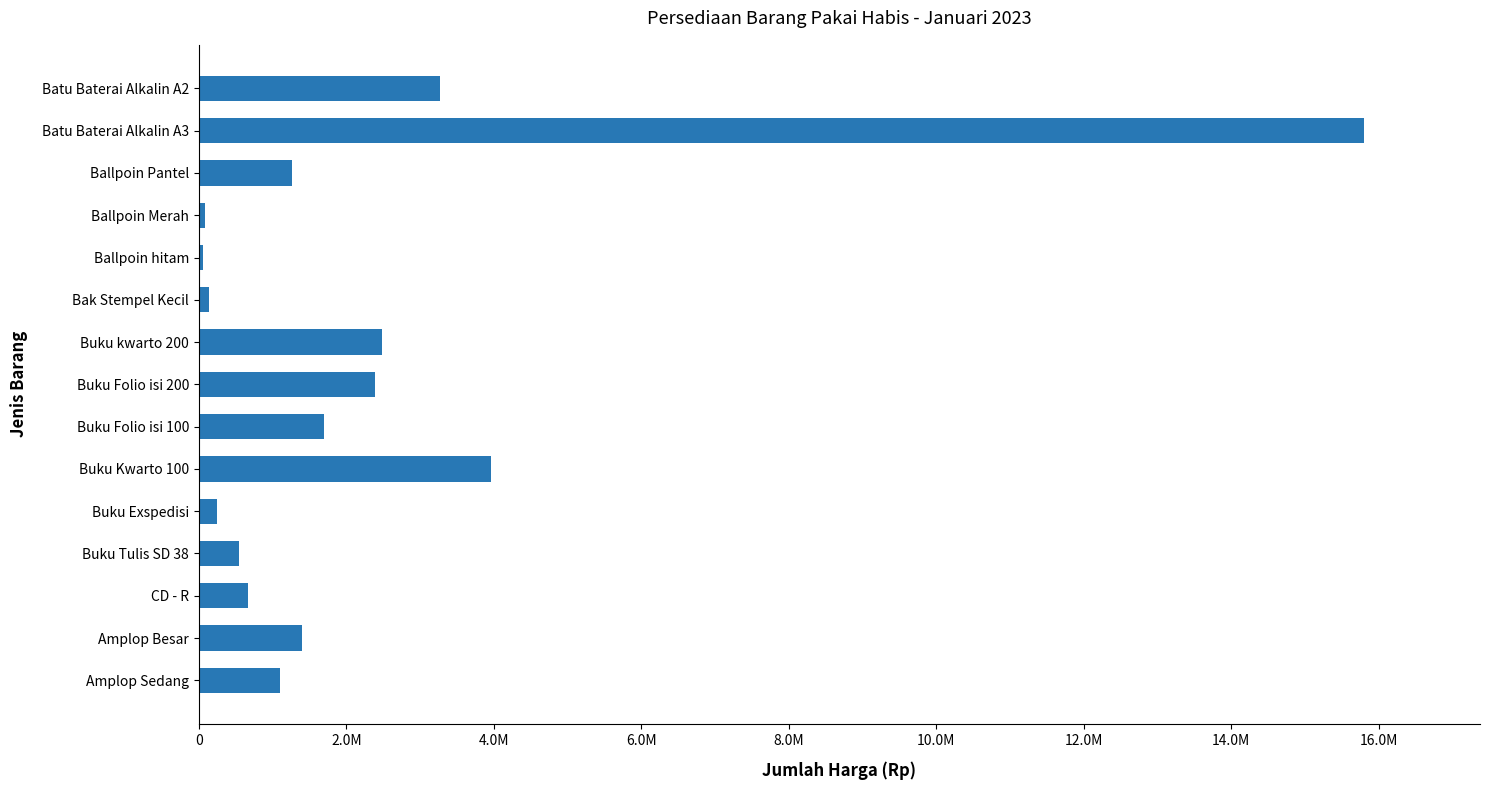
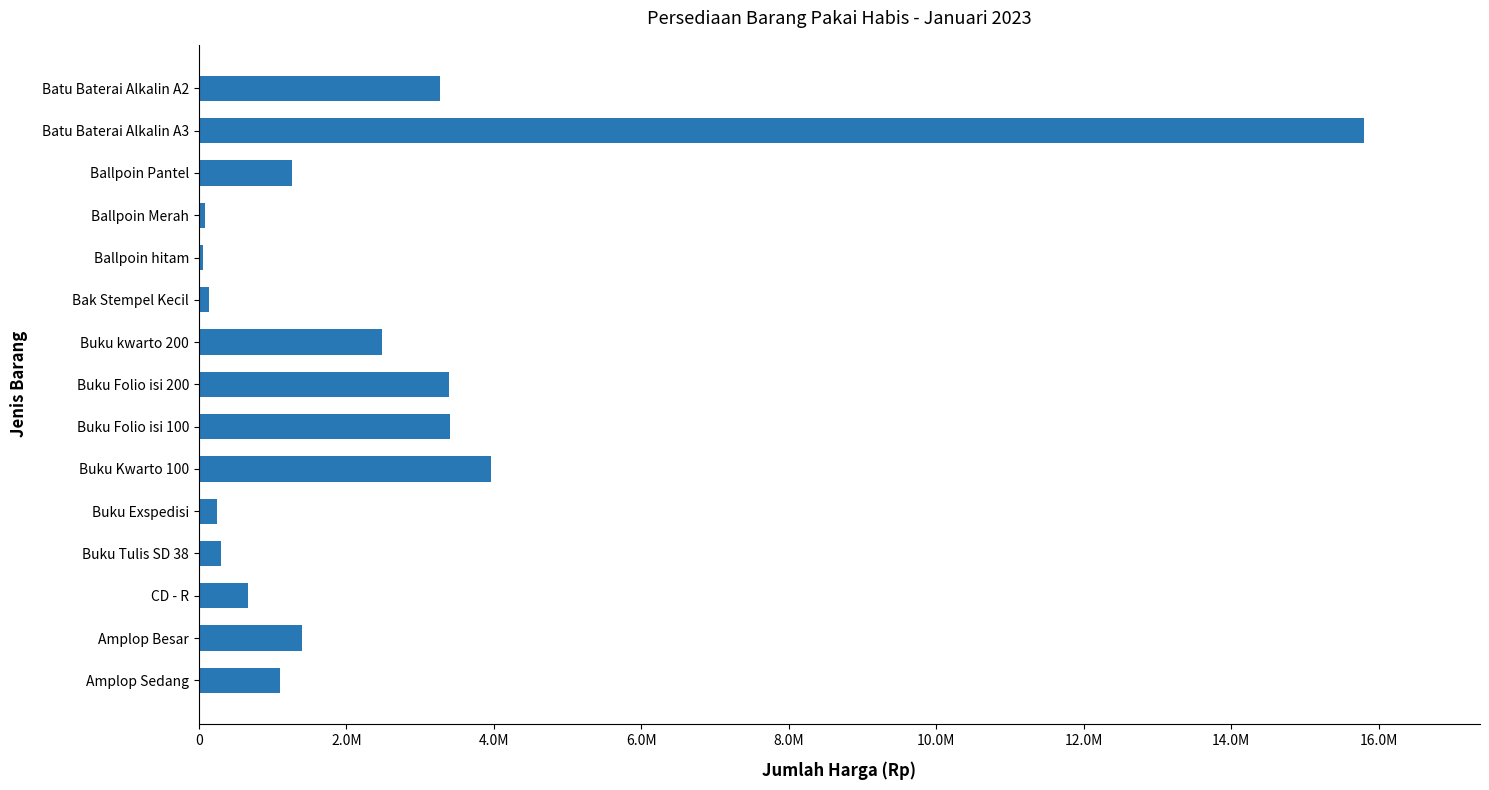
Buku Folio isi 200: 2400000 -> 3400000
Buku Folio isi 100: 1700000 -> 3400000
Buku Tulis SD 38: 500000 -> 300000
